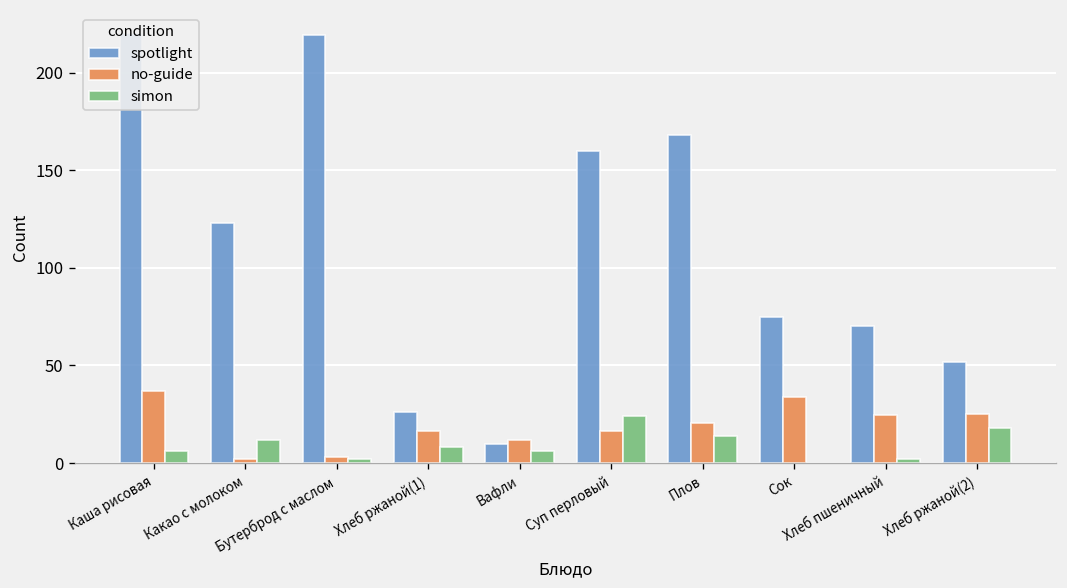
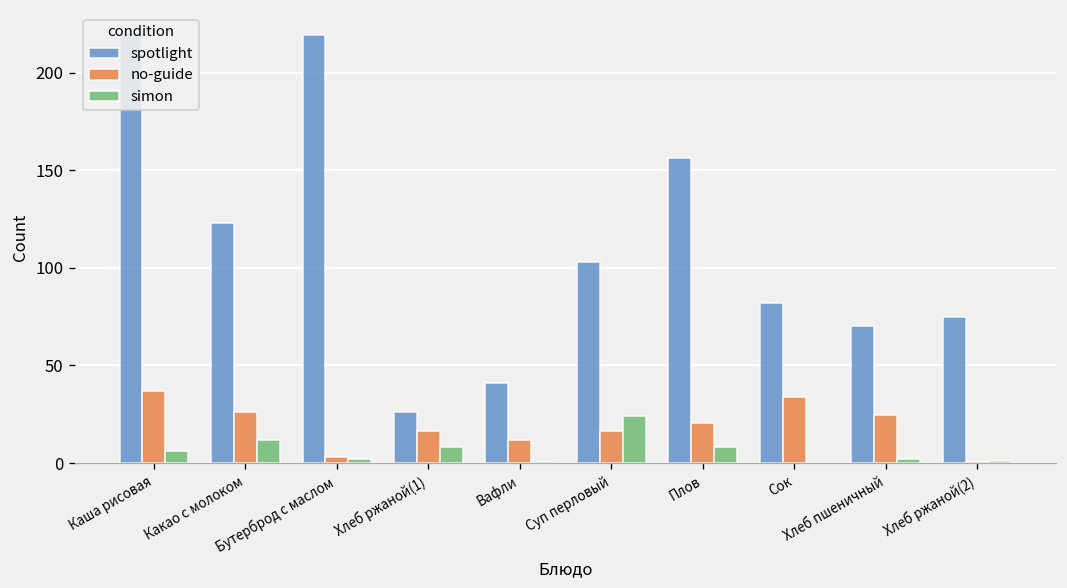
no-guide, Какао с молоком: 2 -> 26
spotlight, Вафли: 10 -> 41
simon, Вафли: 6 -> 0
spotlight, Суп перловый: 160 -> 103
spotlight, Плов: 168 -> 156
simon, Плов: 14 -> 8
spotlight, Сок: 75 -> 82
spotlight, Хлеб ржаной(2): 52 -> 75
no-guide, Хлеб ржаной(2): 25 -> 1
simon, Хлеб ржаной(2): 18 -> 1
